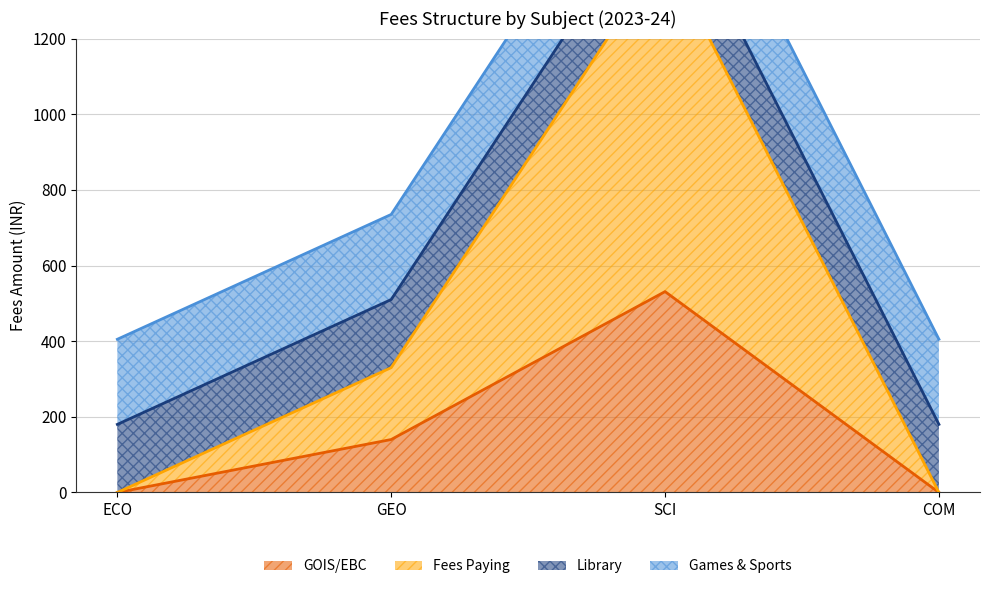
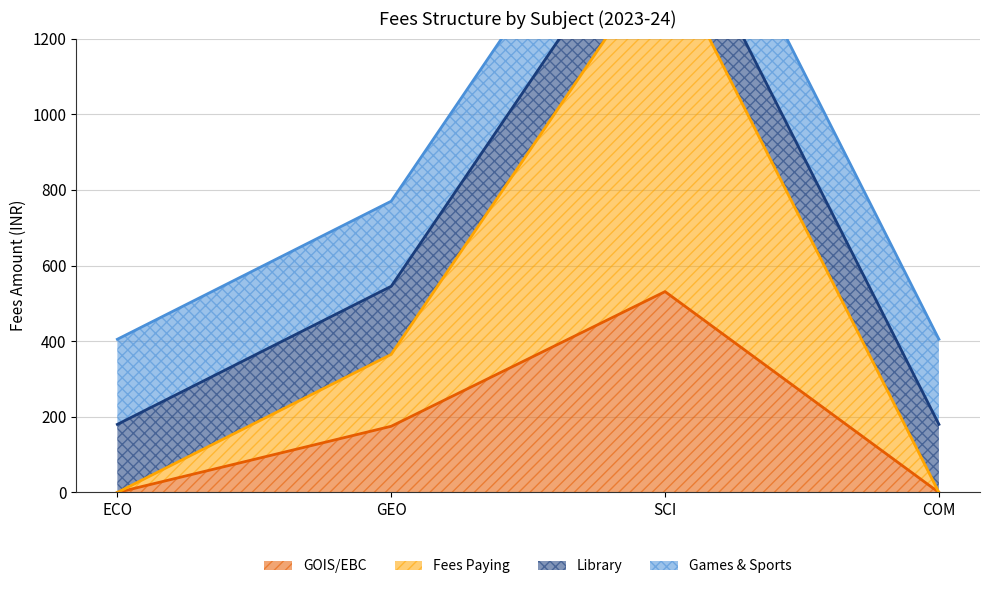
GOIS/EBC, GEO: 140 -> 180
